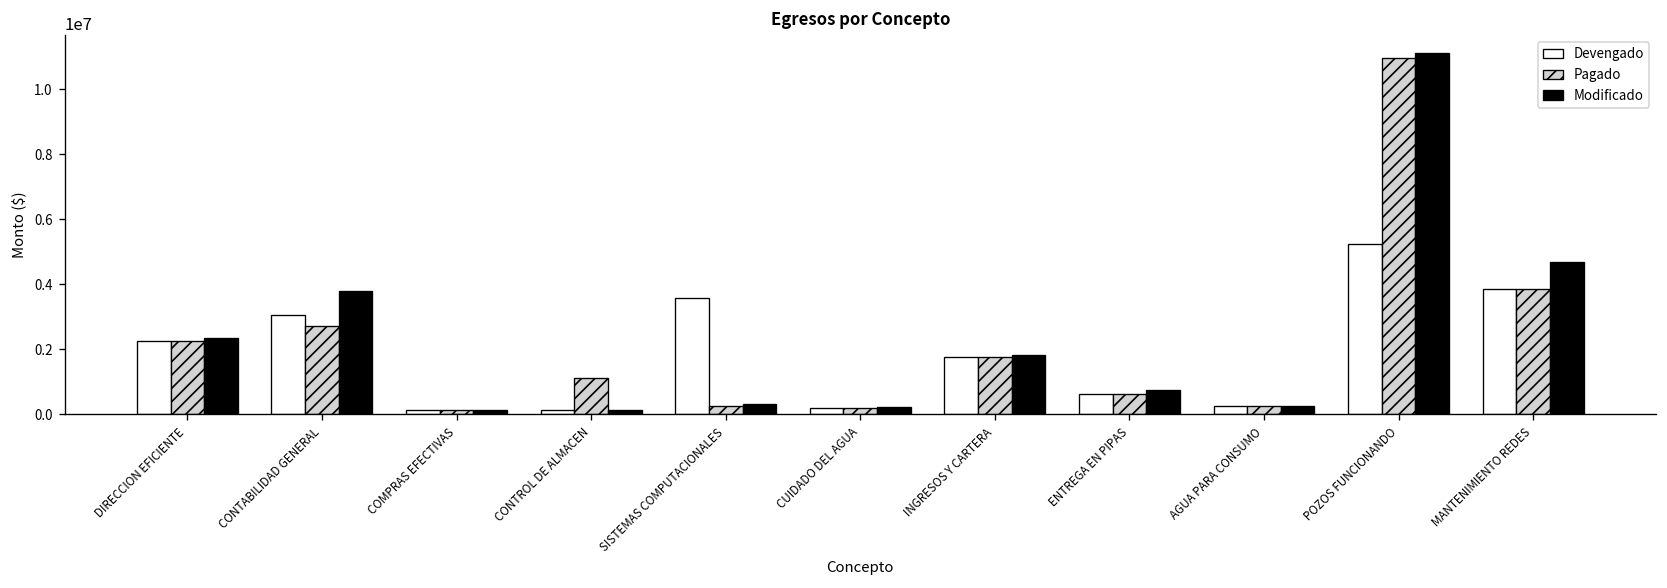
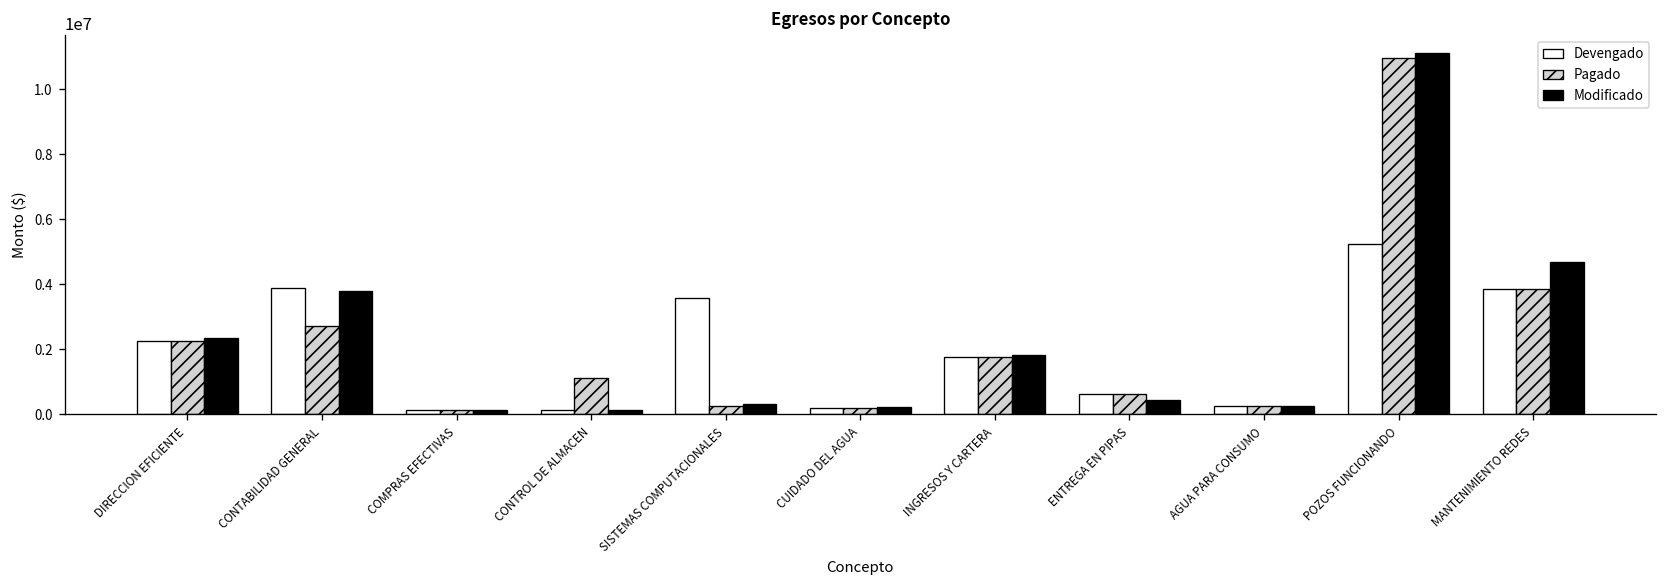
Devengado, CONTABILIDAD GENERAL: 3000000 -> 3900000
Modificado, ENTREGA EN PIPAS: 800000 -> 400000
